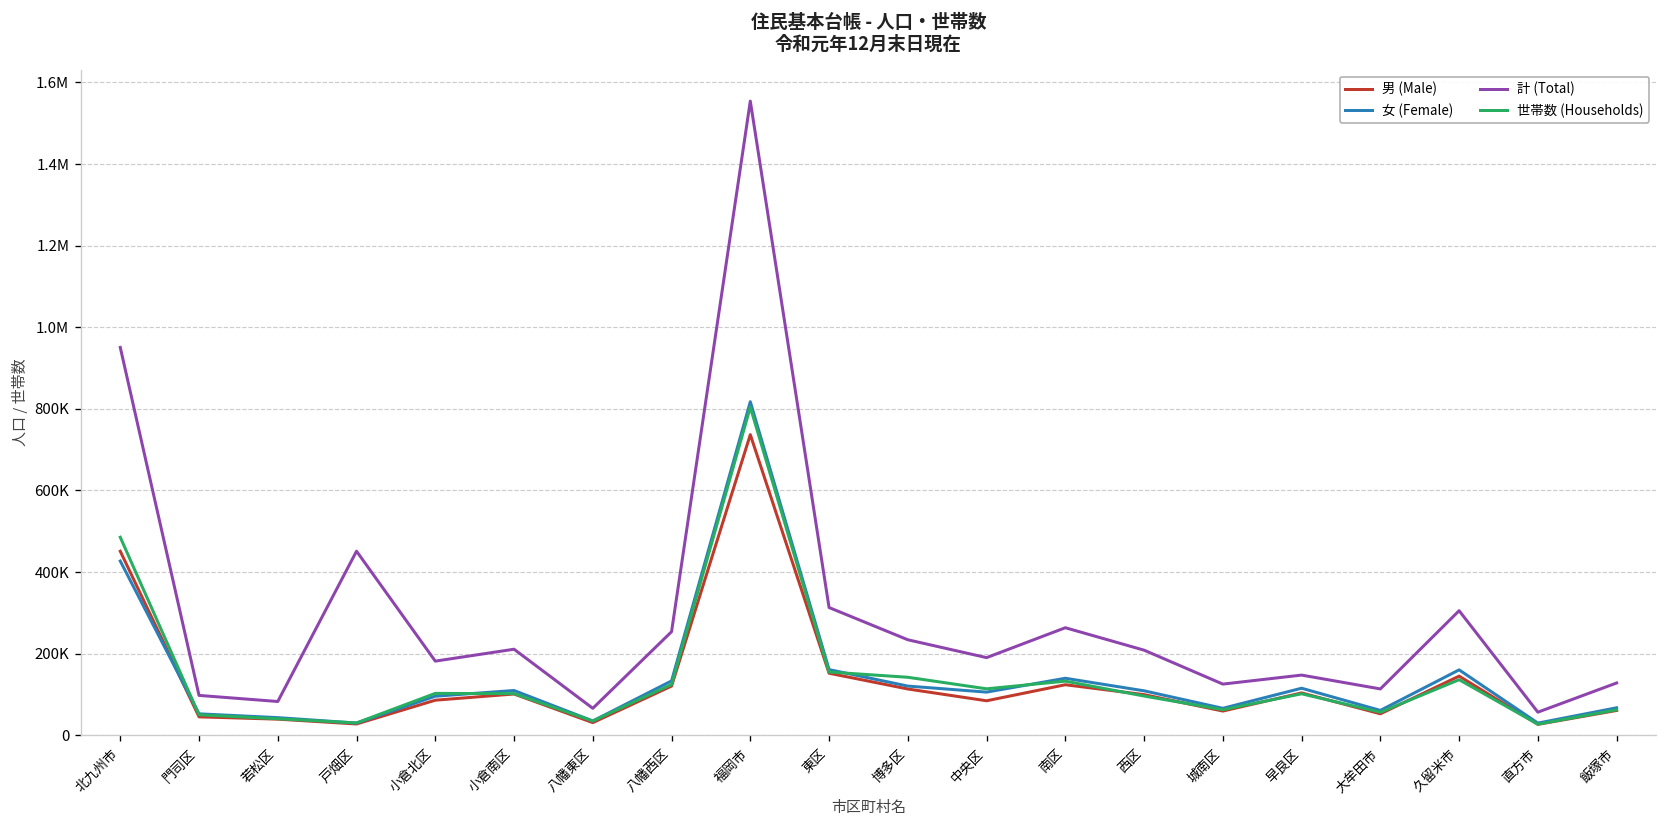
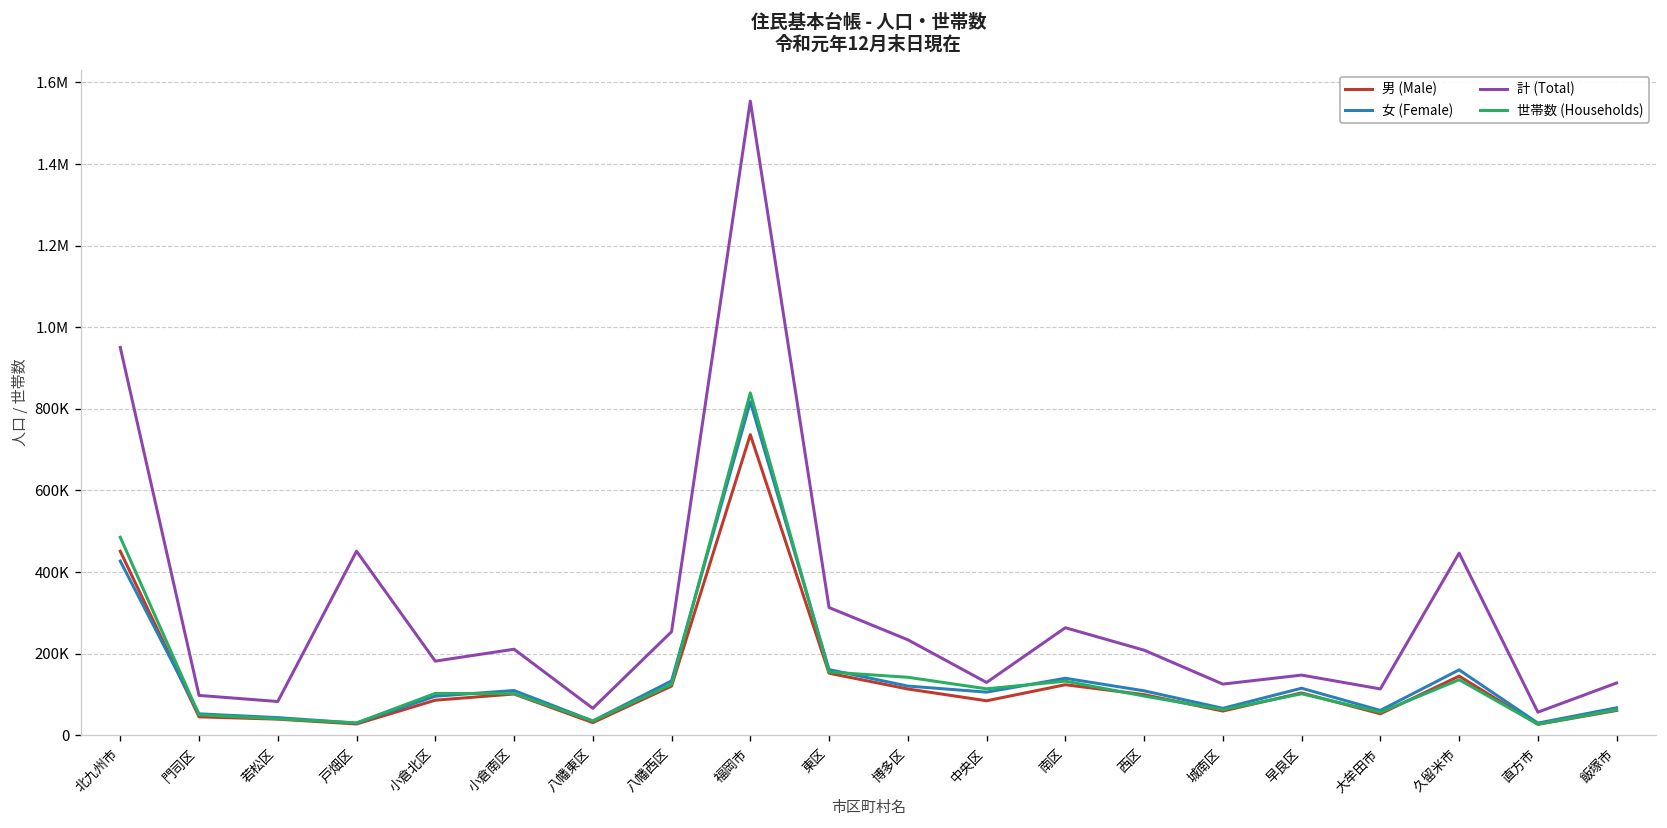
世帯数 (Households), 福岡市: 800000 -> 840000
計 (Total), 中央区: 190000 -> 130000
計 (Total), 久留米市: 310000 -> 450000
